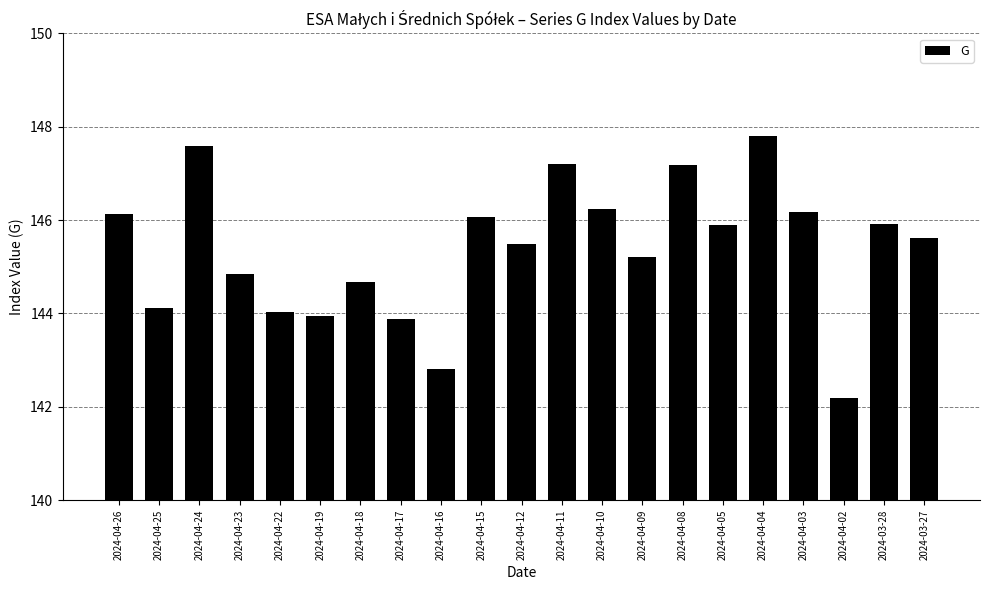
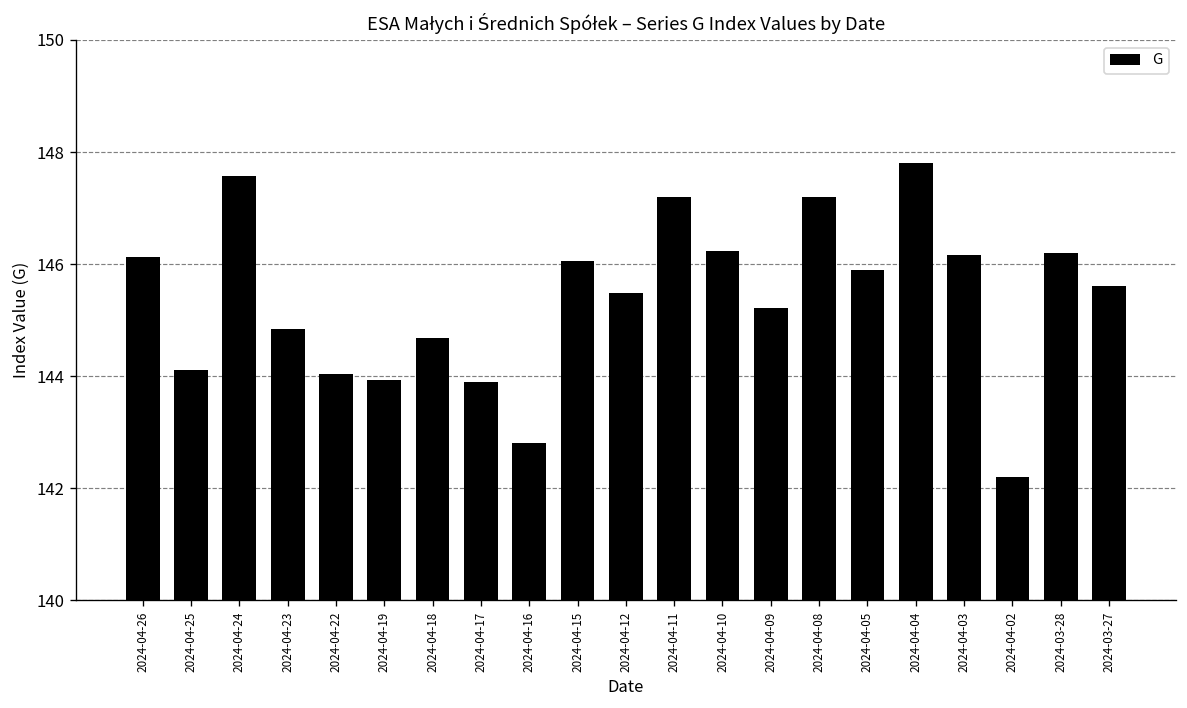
2024-03-28: 145.9 -> 146.2
